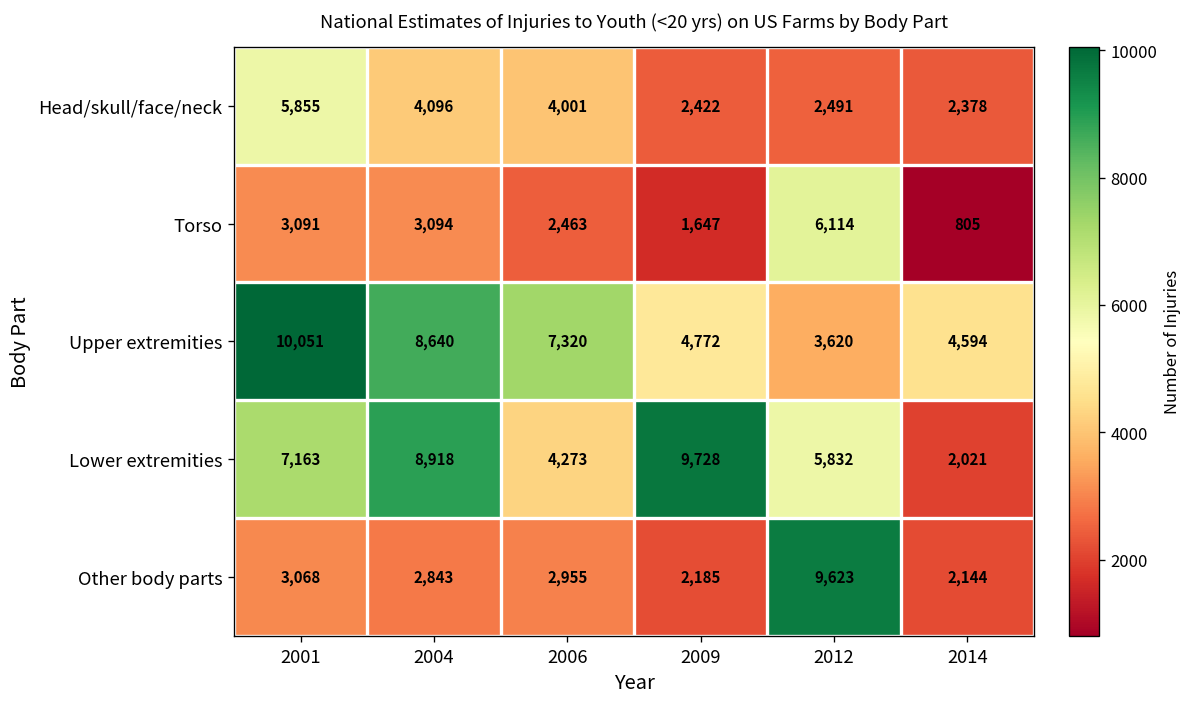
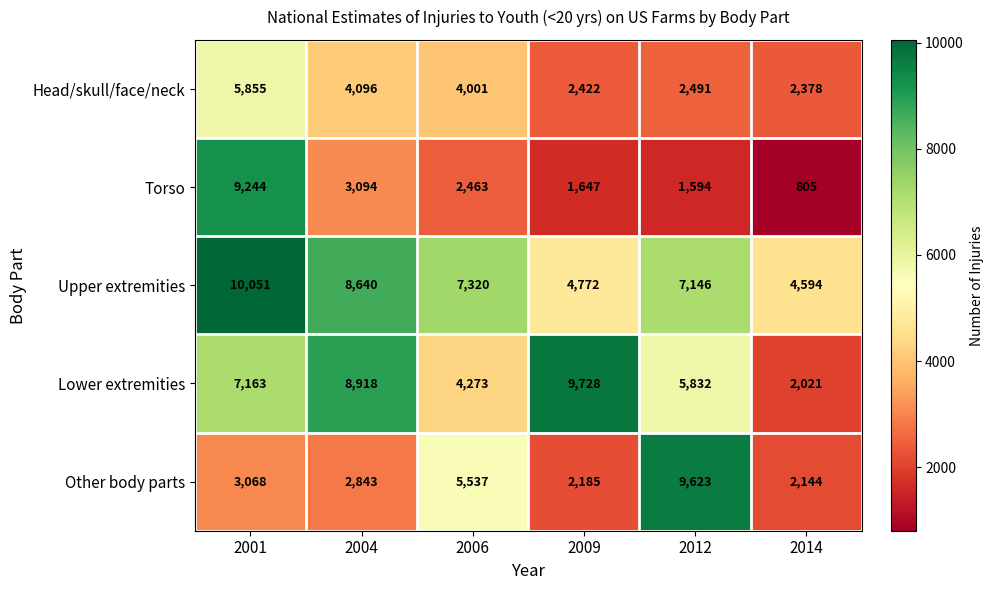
Torso, 2001: 3,091 -> 9,244
Torso, 2012: 6,114 -> 1,594
Upper extremities, 2012: 3,620 -> 7,146
Other body parts, 2006: 2,955 -> 5,537
